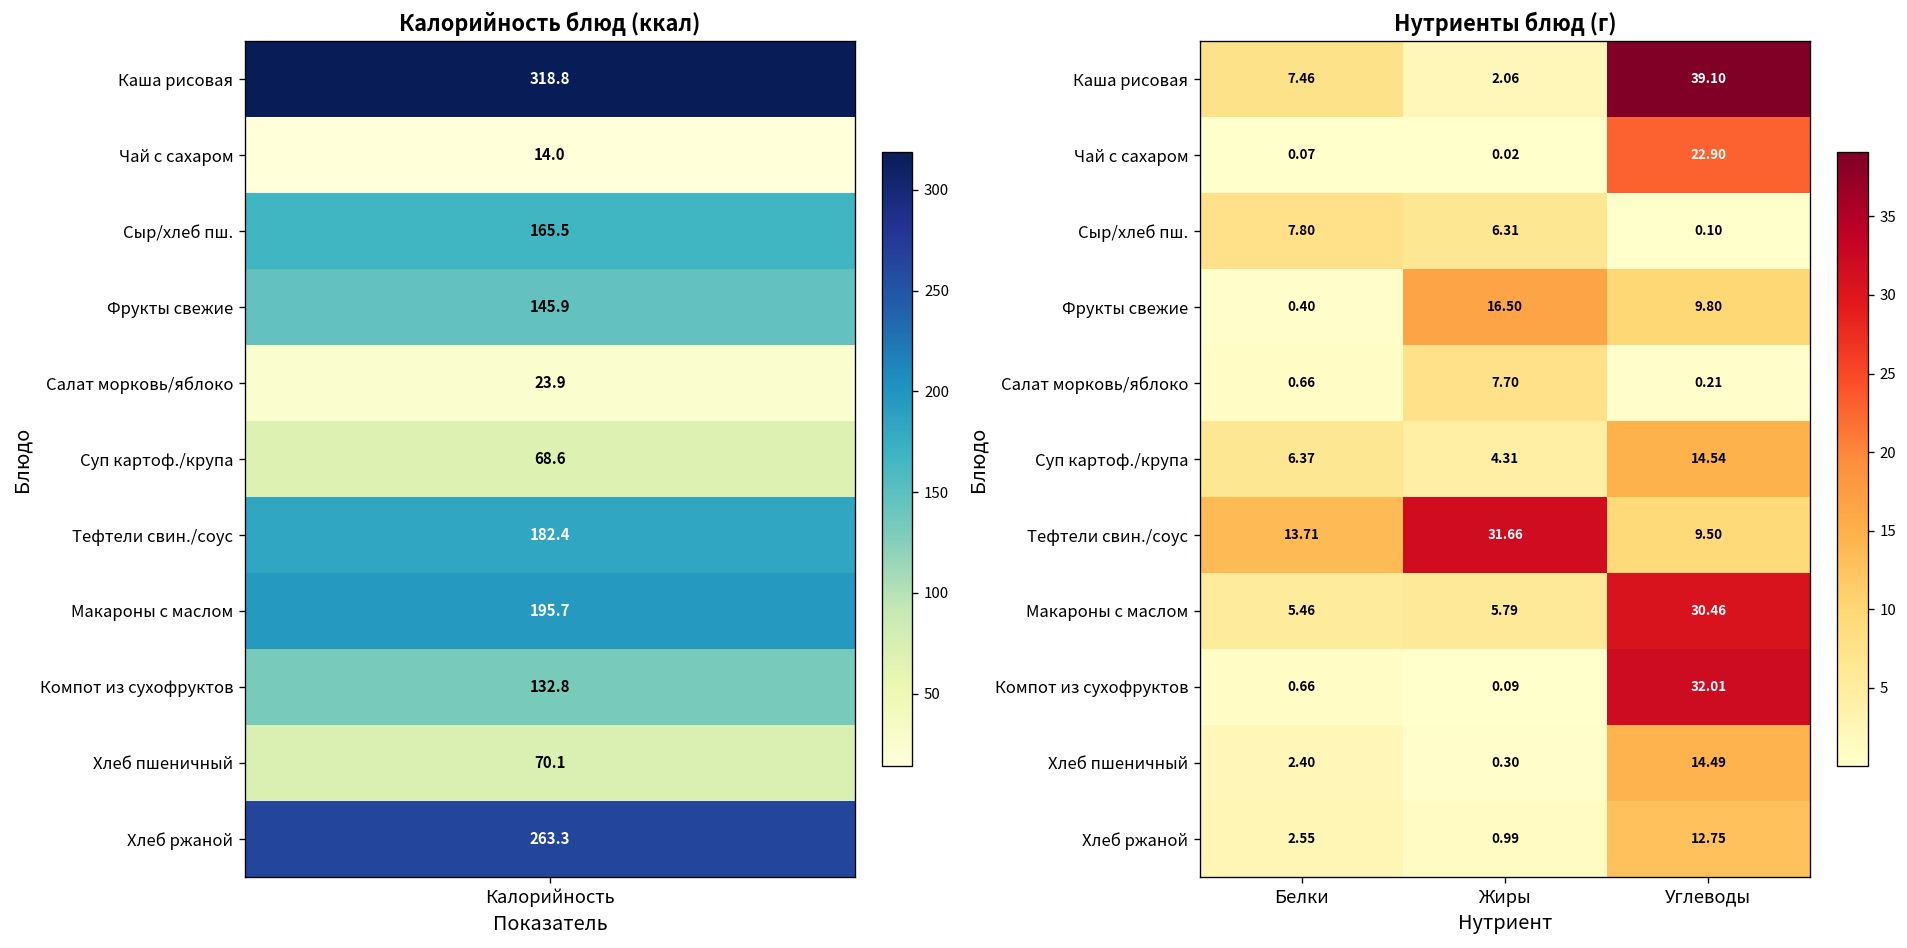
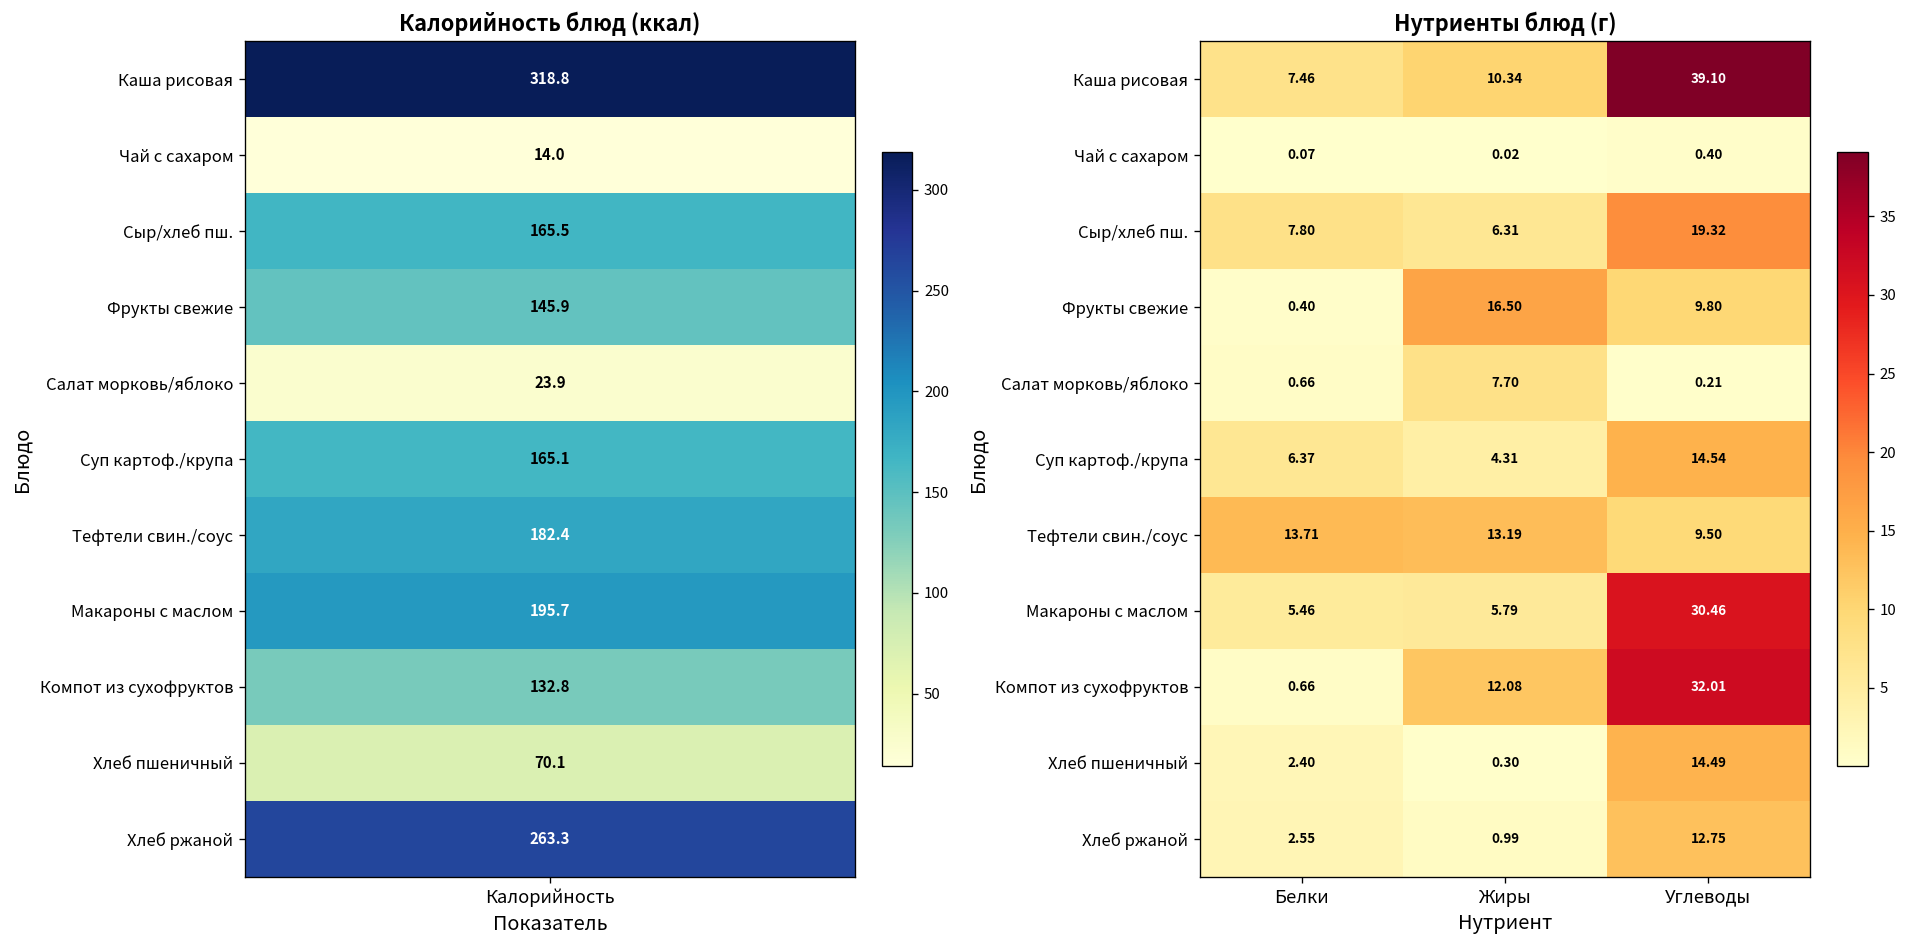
Калорийность блюд (ккал), Суп картоф./крупа, Калорийность: 68.6 -> 165.1
Нутриенты блюд (г), Каша рисовая, Жиры: 2.06 -> 10.34
Нутриенты блюд (г), Чай с сахаром, Углеводы: 22.90 -> 0.40
Нутриенты блюд (г), Сыр/хлеб пш., Углеводы: 0.10 -> 19.32
Нутриенты блюд (г), Тефтели свин./соус, Жиры: 31.66 -> 13.19
Нутриенты блюд (г), Компот из сухофруктов, Жиры: 0.09 -> 12.08
